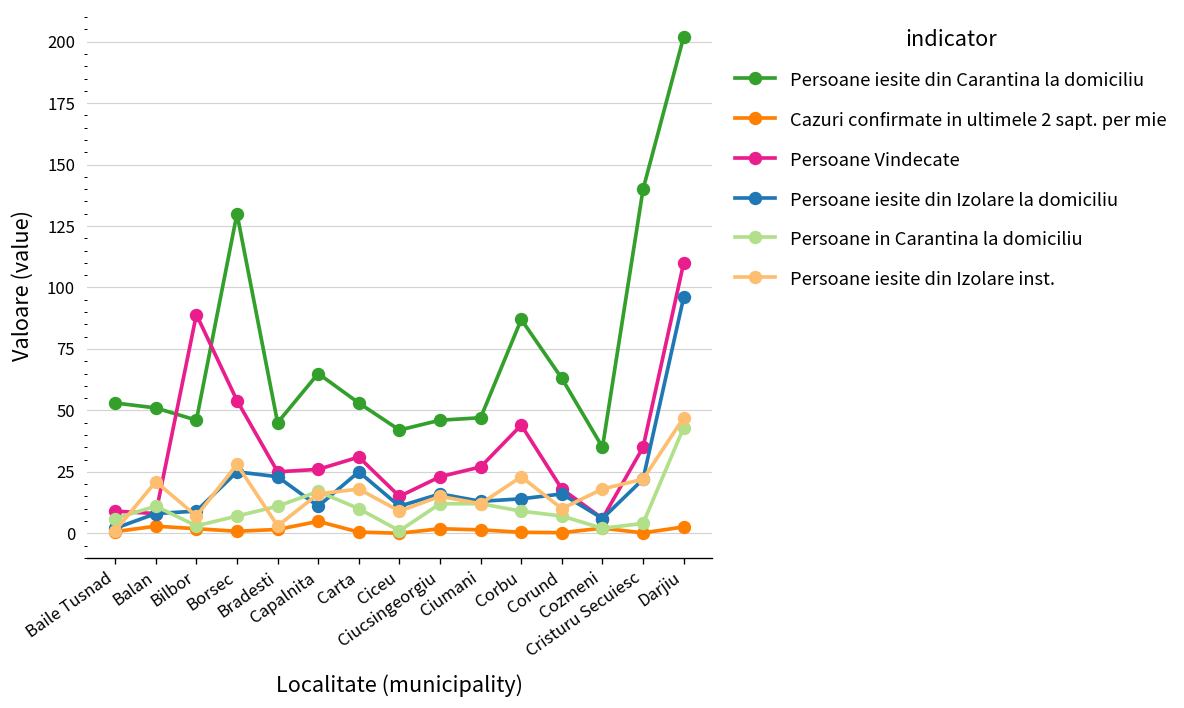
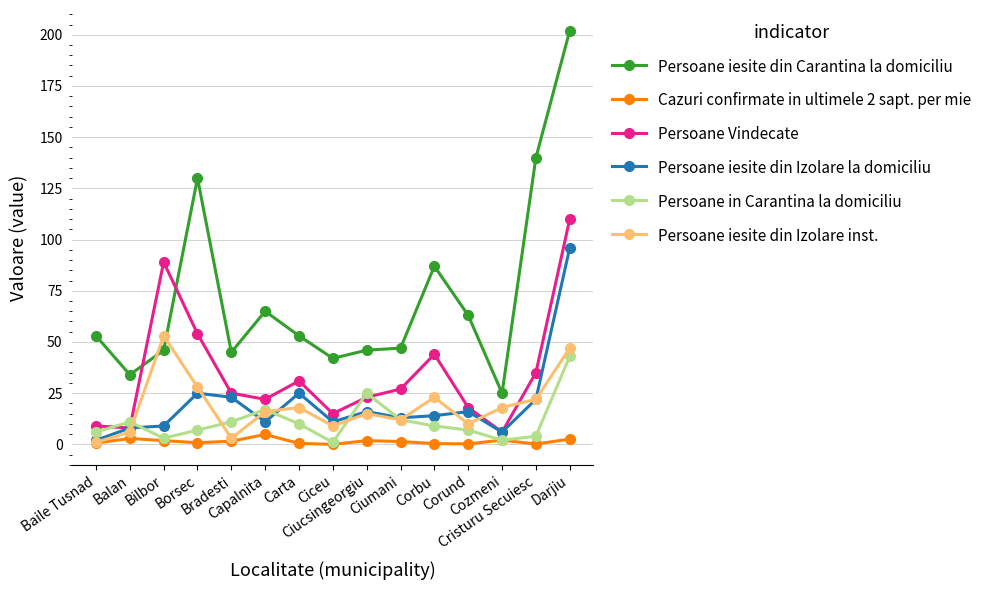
Persoane iesite din Carantina la domiciliu, Balan: 51 -> 34
Persoane iesite din Izolare inst., Balan: 21 -> 6
Persoane iesite din Izolare inst., Bilbor: 7 -> 53
Persoane Vindecate, Capalnita: 26 -> 22
Persoane in Carantina la domiciliu, Ciucsingeorgiu: 12 -> 25
Persoane iesite din Carantina la domiciliu, Cozmeni: 35 -> 25
